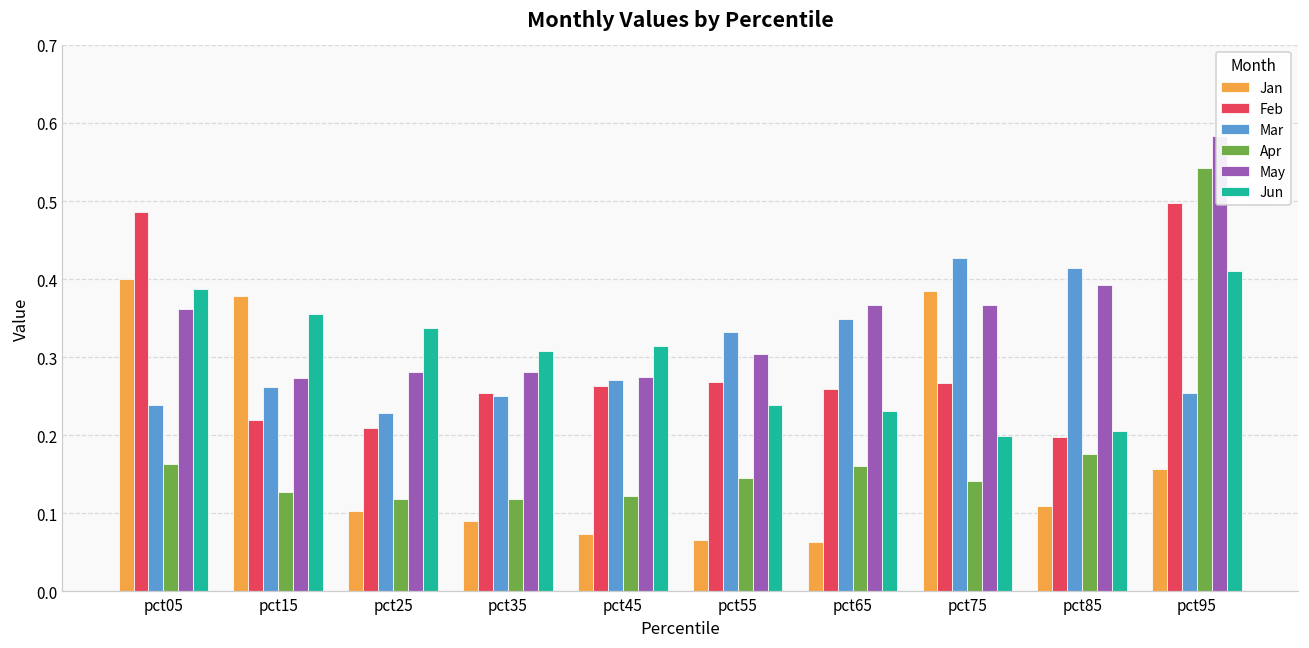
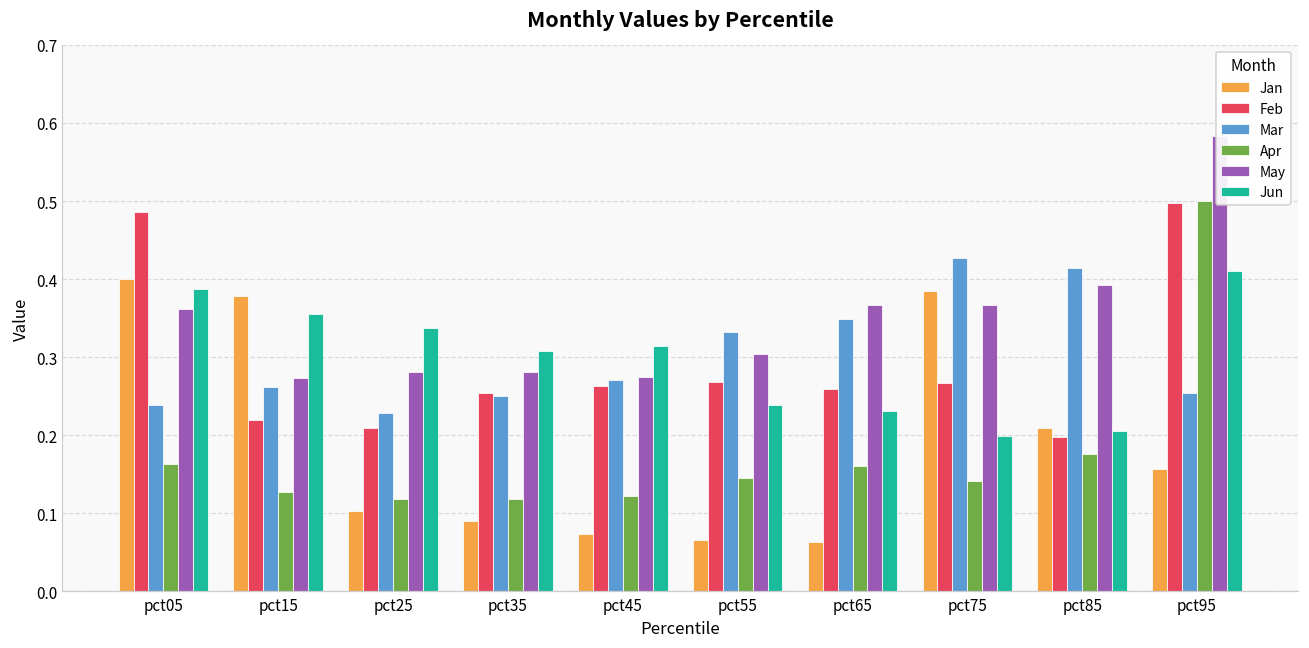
Jan, pct85: 0.11 -> 0.21
Apr, pct95: 0.54 -> 0.50
